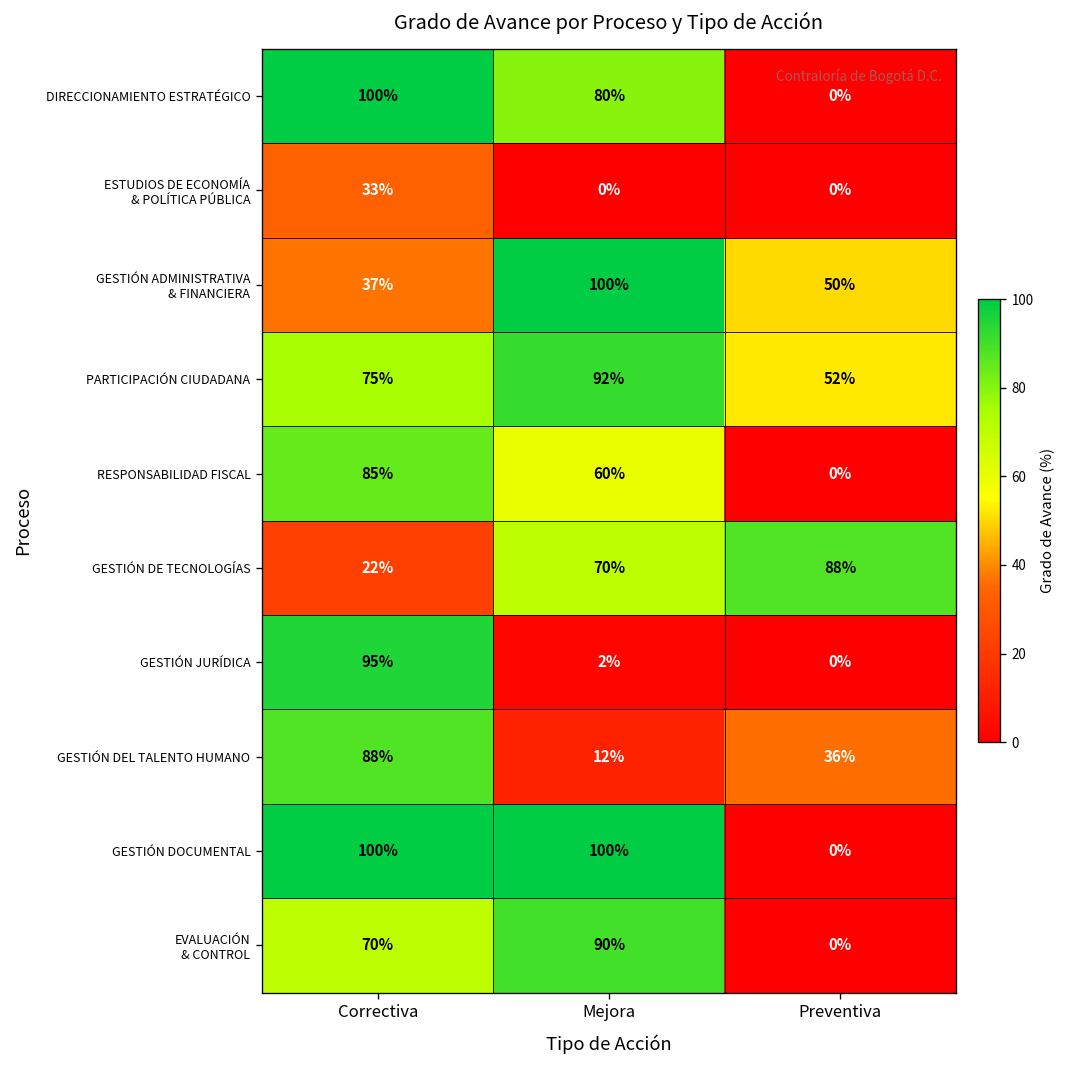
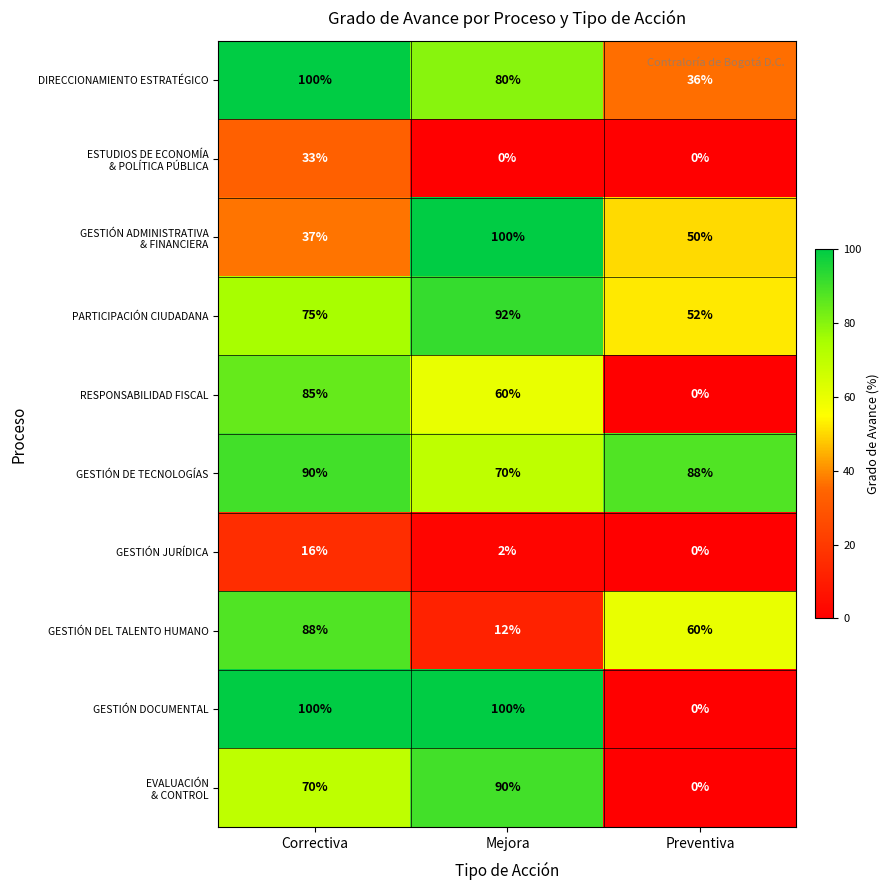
DIRECCIONAMIENTO ESTRATÉGICO, Preventiva: 0% -> 36%
GESTIÓN DE TECNOLOGÍAS, Correctiva: 22% -> 90%
GESTIÓN JURÍDICA, Correctiva: 95% -> 16%
GESTIÓN DEL TALENTO HUMANO, Preventiva: 36% -> 60%
